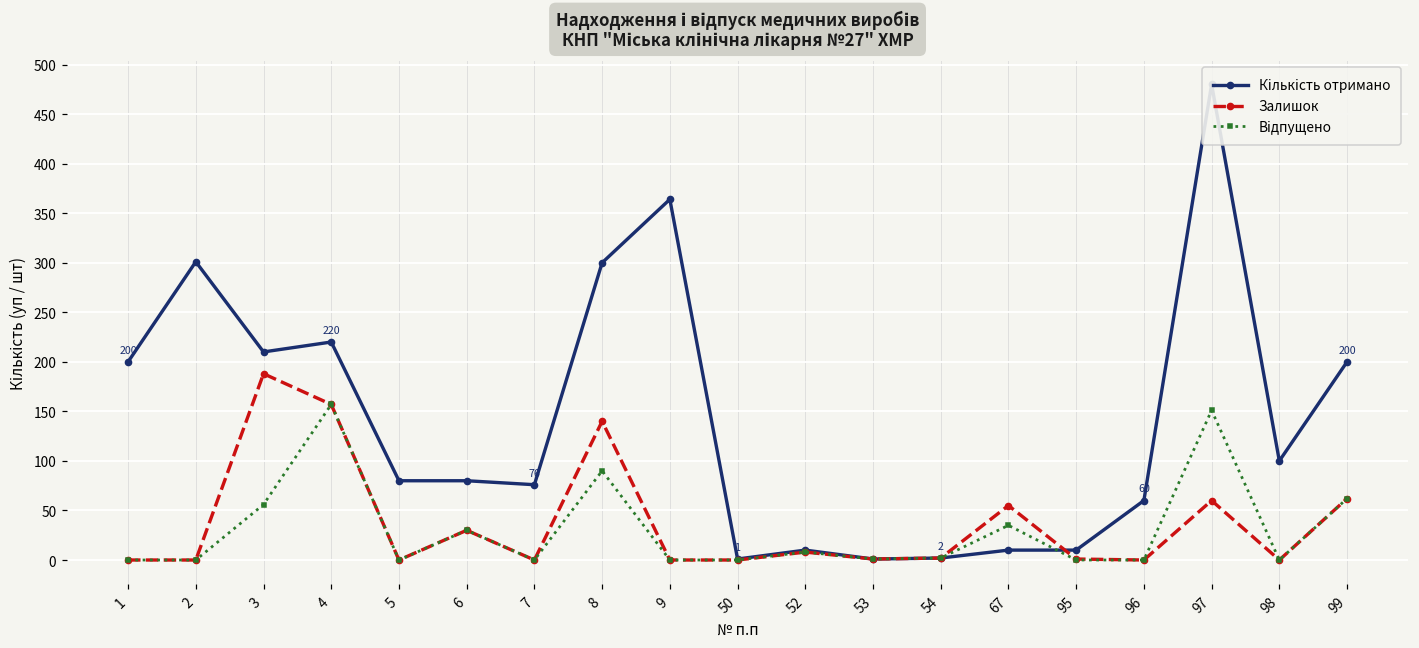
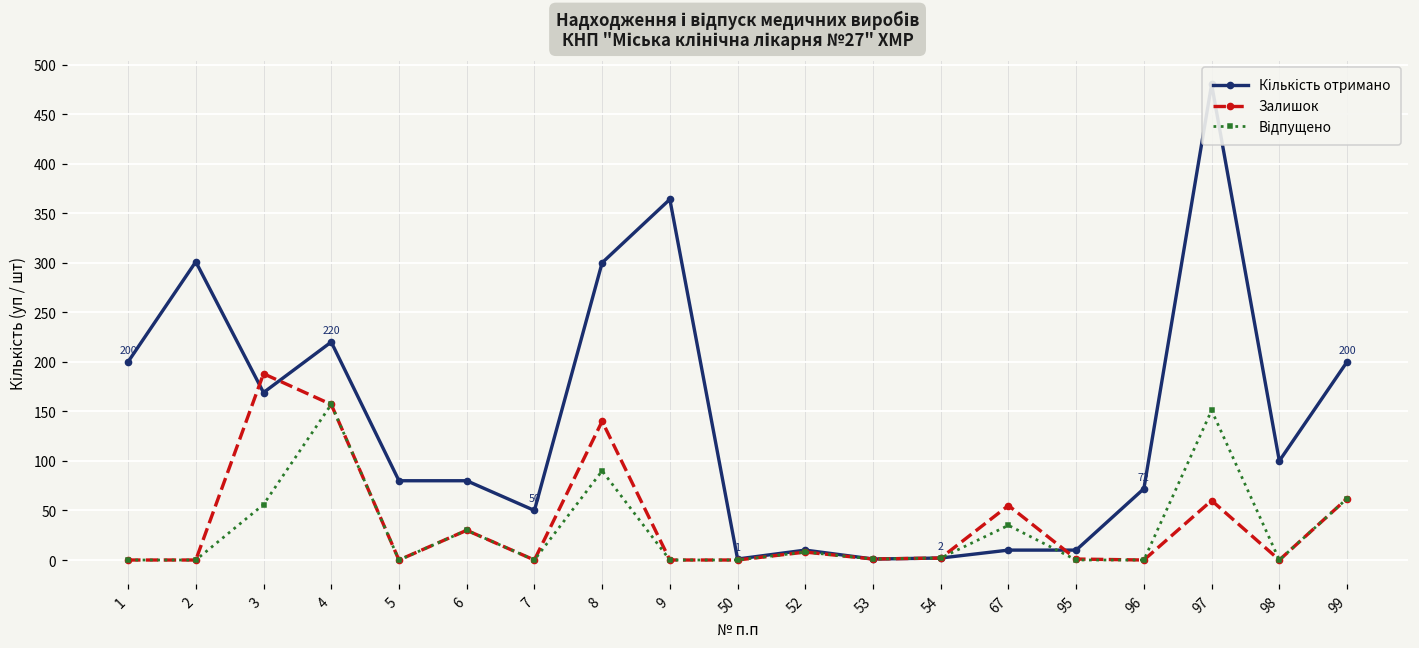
Кількість отримано, 3: 210 -> 170
Кількість отримано, 7: 76 -> 50
Кількість отримано, 96: 60 -> 72
